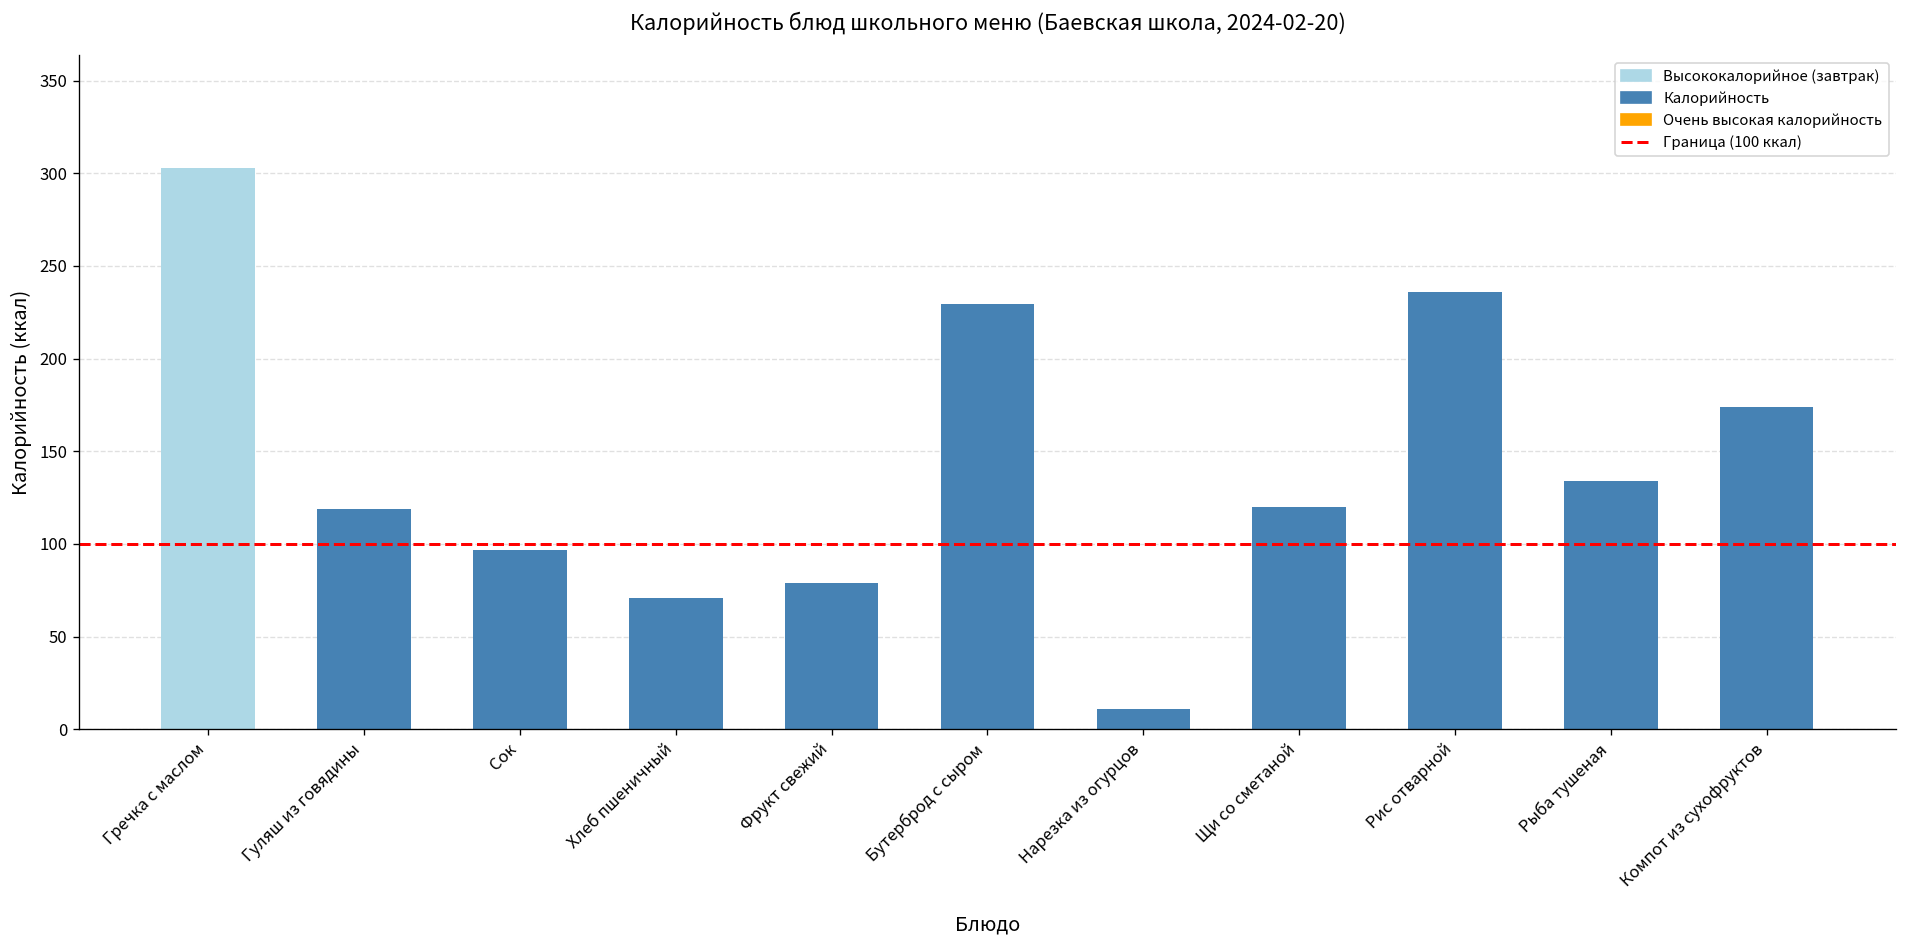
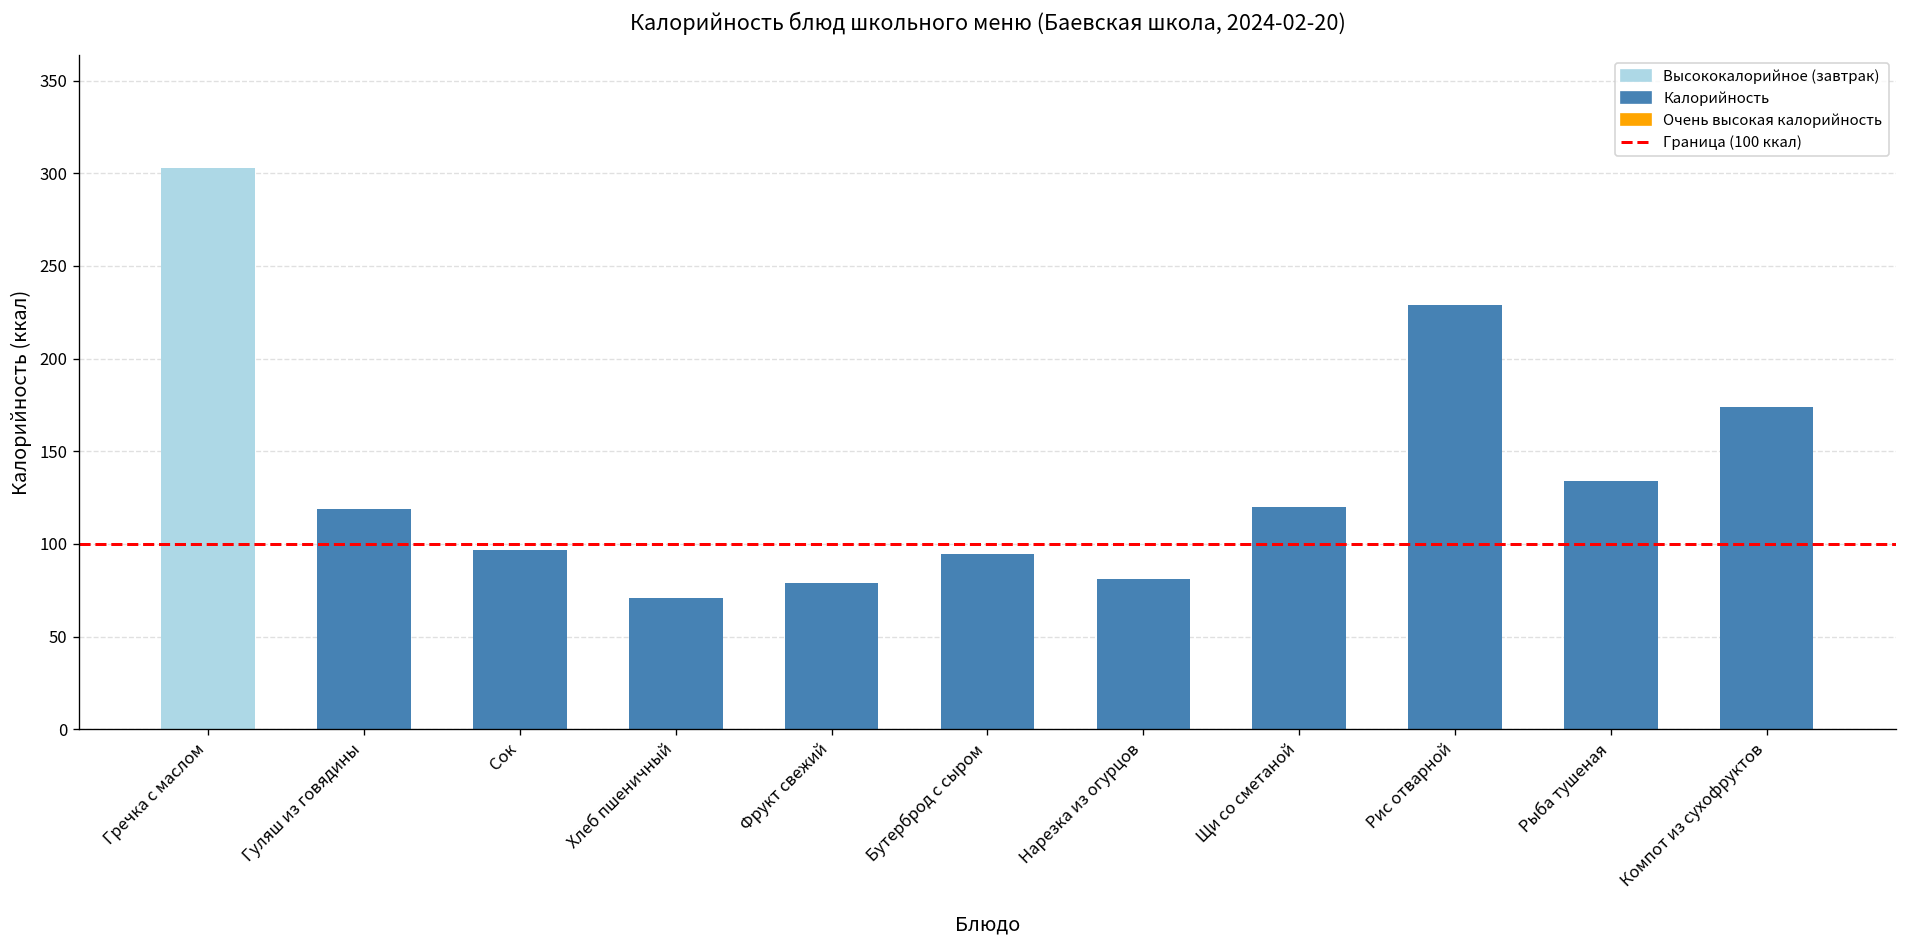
Бутерброд с сыром: 230 -> 95
Нарезка из огурцов: 11 -> 81
Рис отварной: 236 -> 229
